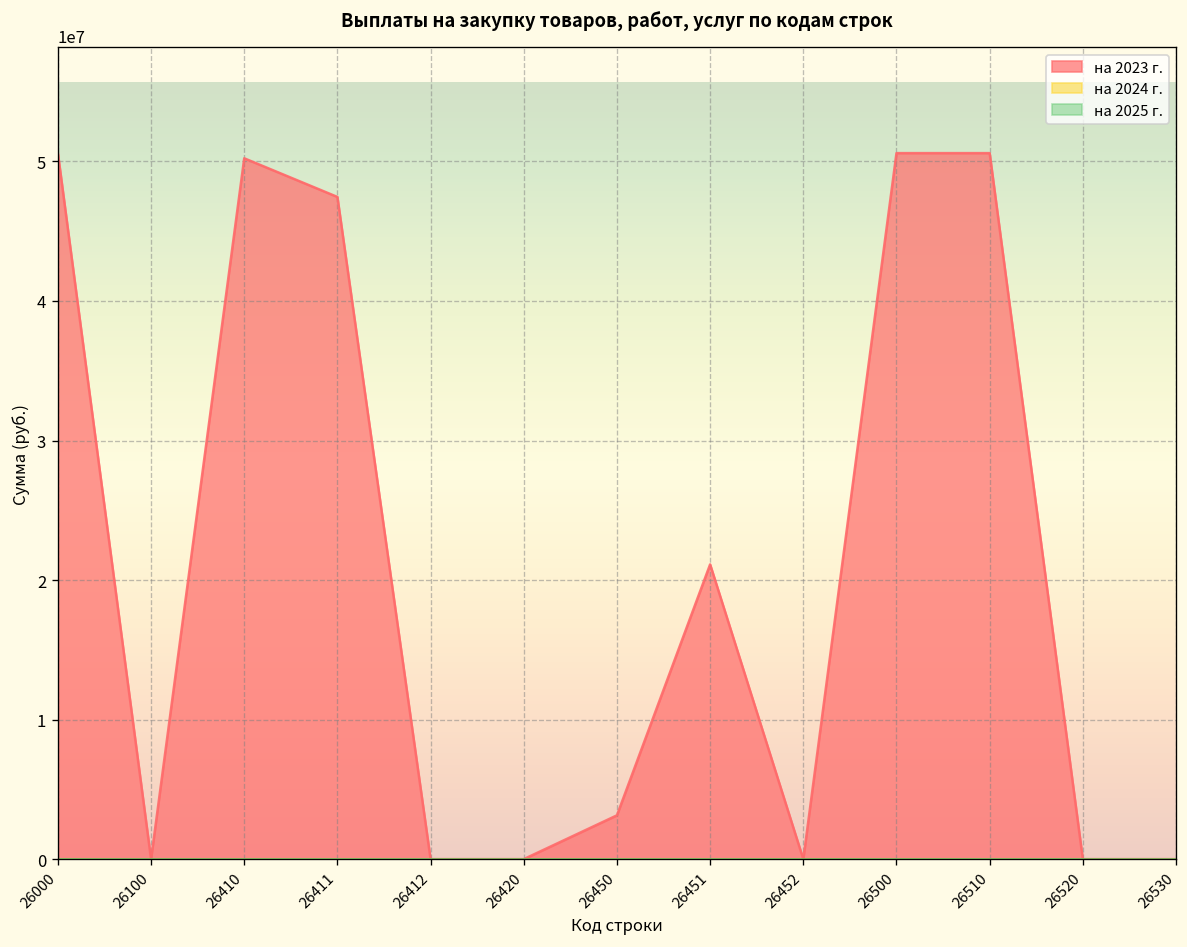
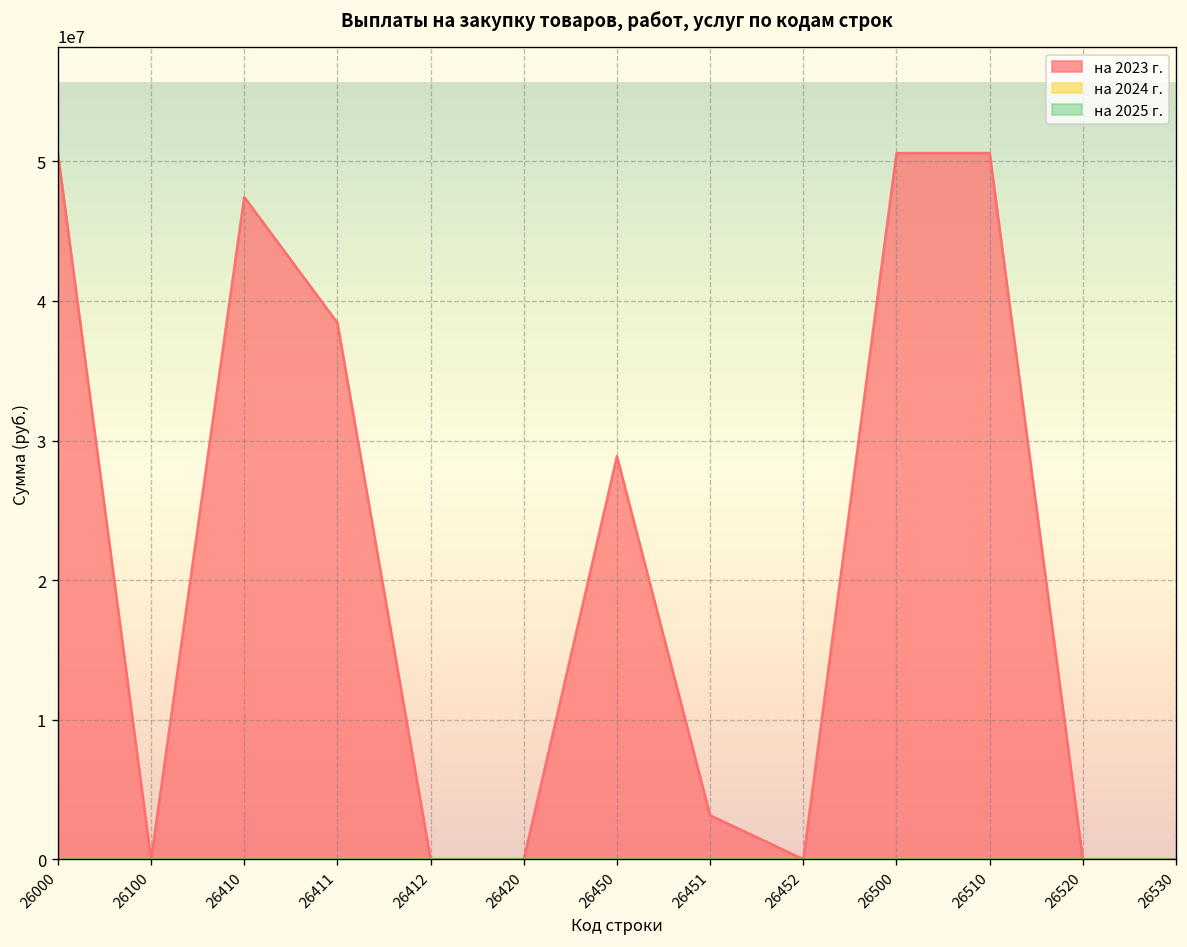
на 2023 г., 26410: 50200000 -> 47500000
на 2023 г., 26411: 47500000 -> 38400000
на 2023 г., 26450: 3100000 -> 28900000
на 2023 г., 26451: 21100000 -> 3100000
